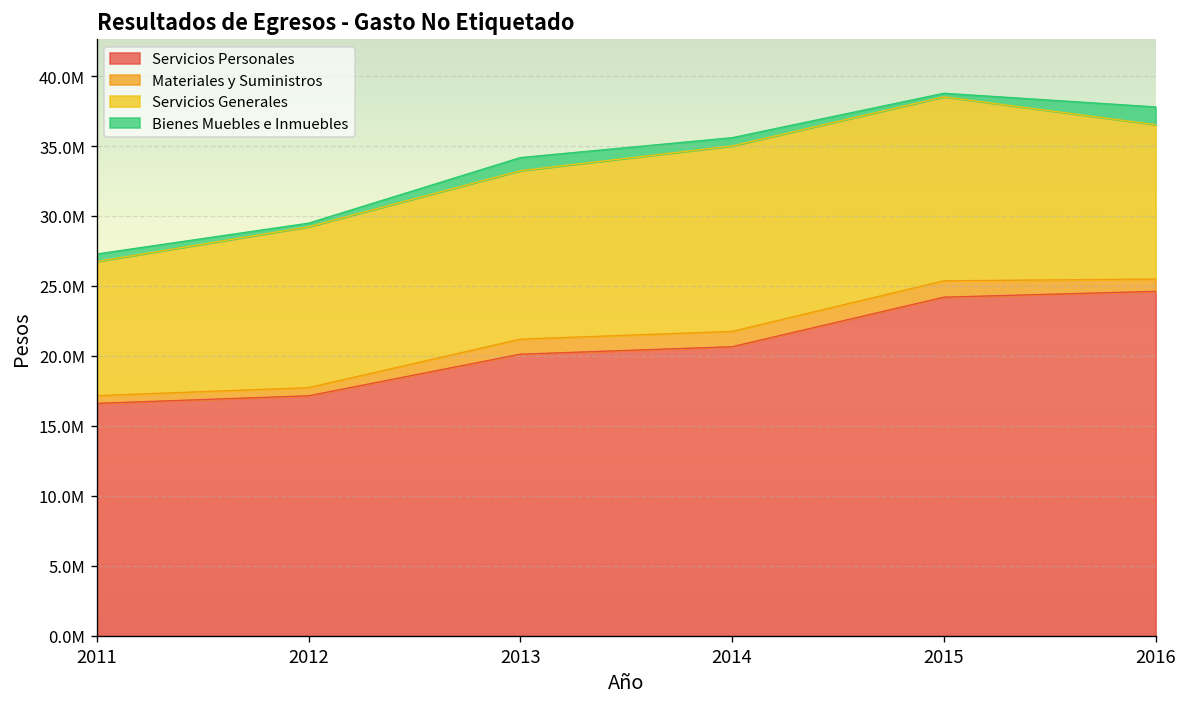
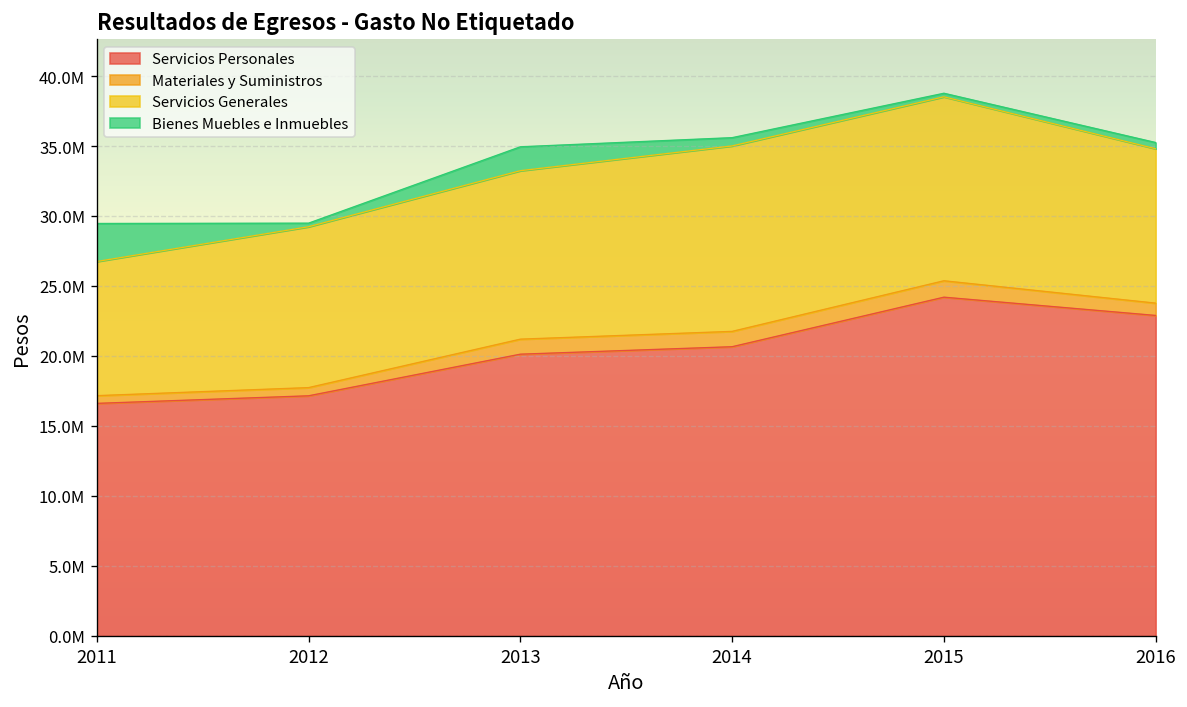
Bienes Muebles e Inmuebles, 2011: 500000 -> 2700000
Bienes Muebles e Inmuebles, 2013: 900000 -> 1700000
Servicios Personales, 2016: 24600000 -> 22900000
Bienes Muebles e Inmuebles, 2016: 1300000 -> 400000
